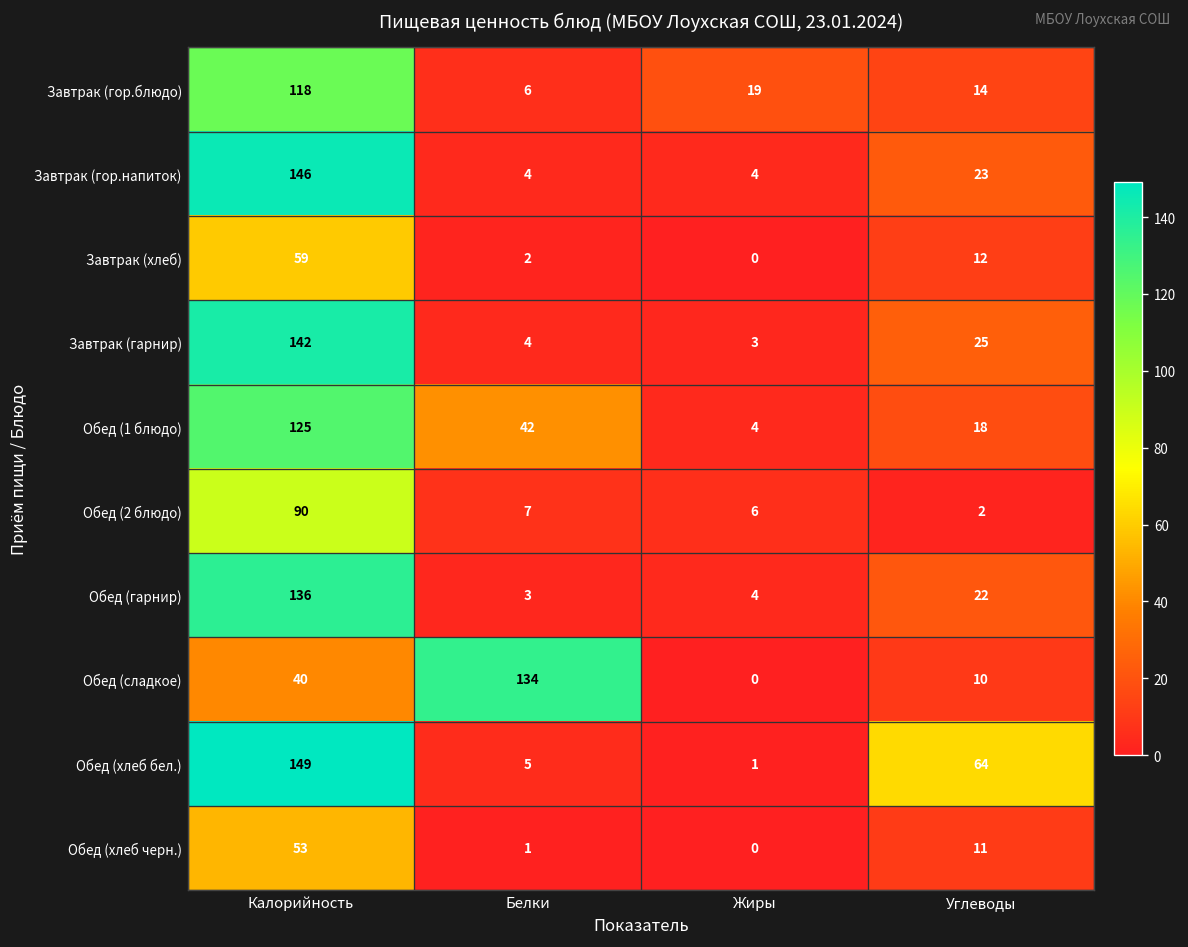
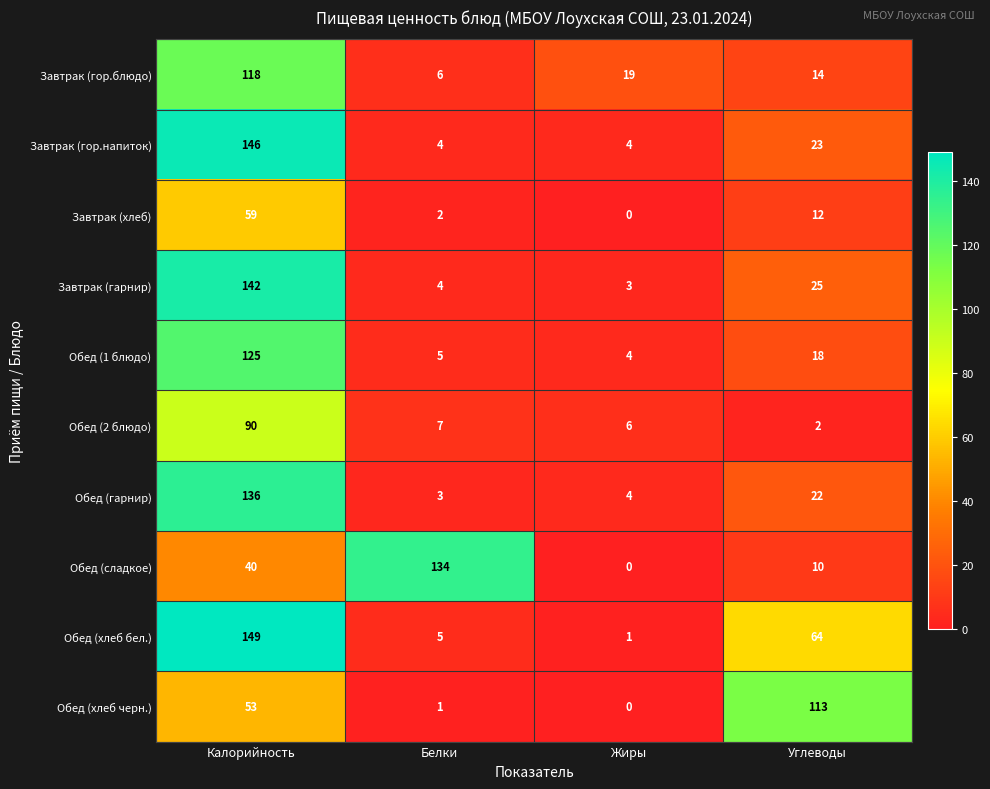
Обед (1 блюдо), Белки: 42 -> 5
Обед (хлеб черн.), Углеводы: 11 -> 113
